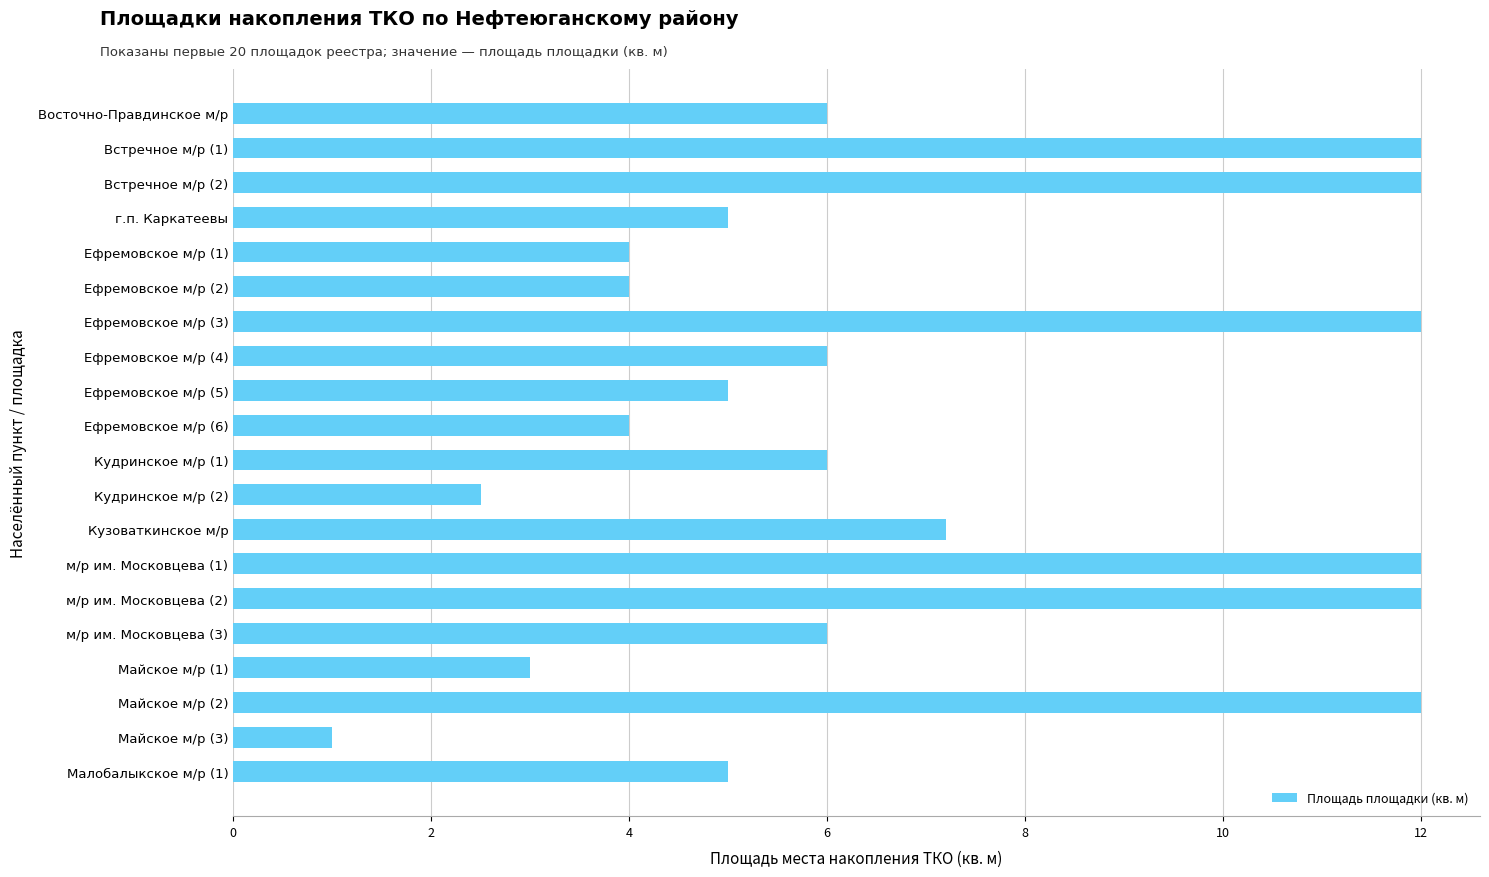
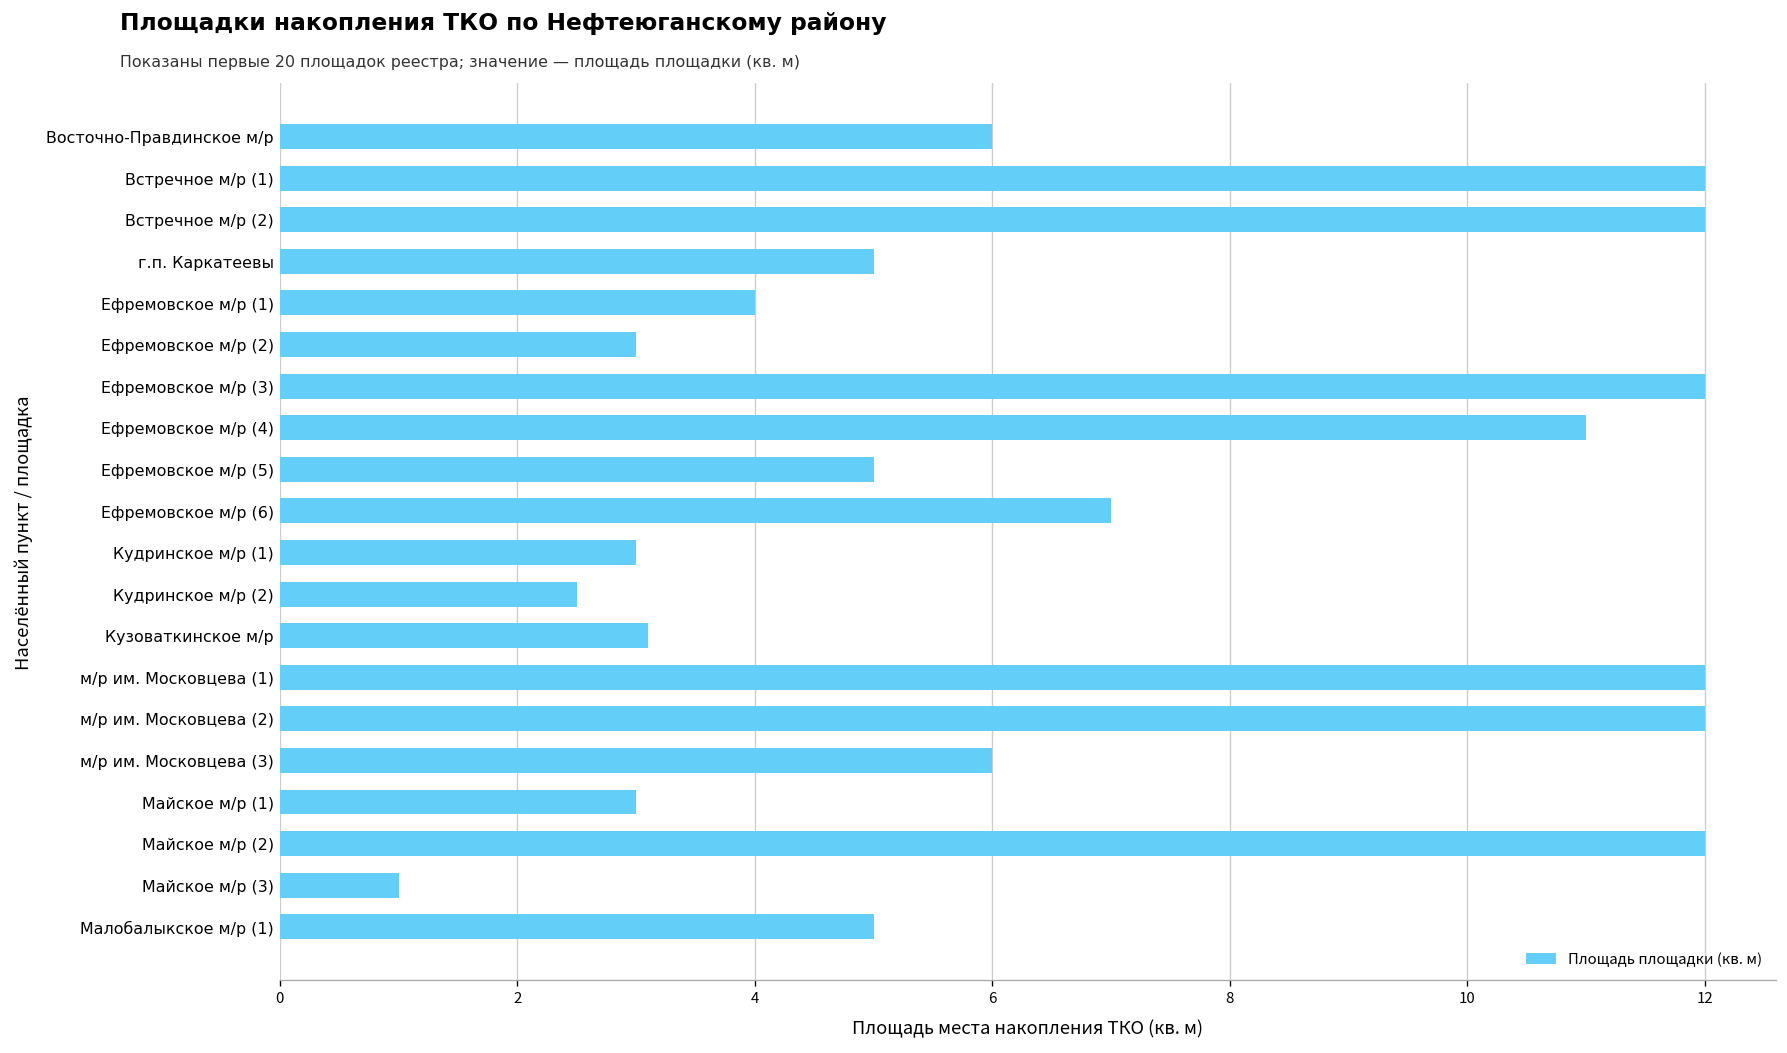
Ефремовское м/р (2): 4 -> 3
Ефремовское м/р (4): 6 -> 11
Ефремовское м/р (6): 4 -> 7
Кудринское м/р (1): 6 -> 3
Кузоваткинское м/р: 7.2 -> 3.1
